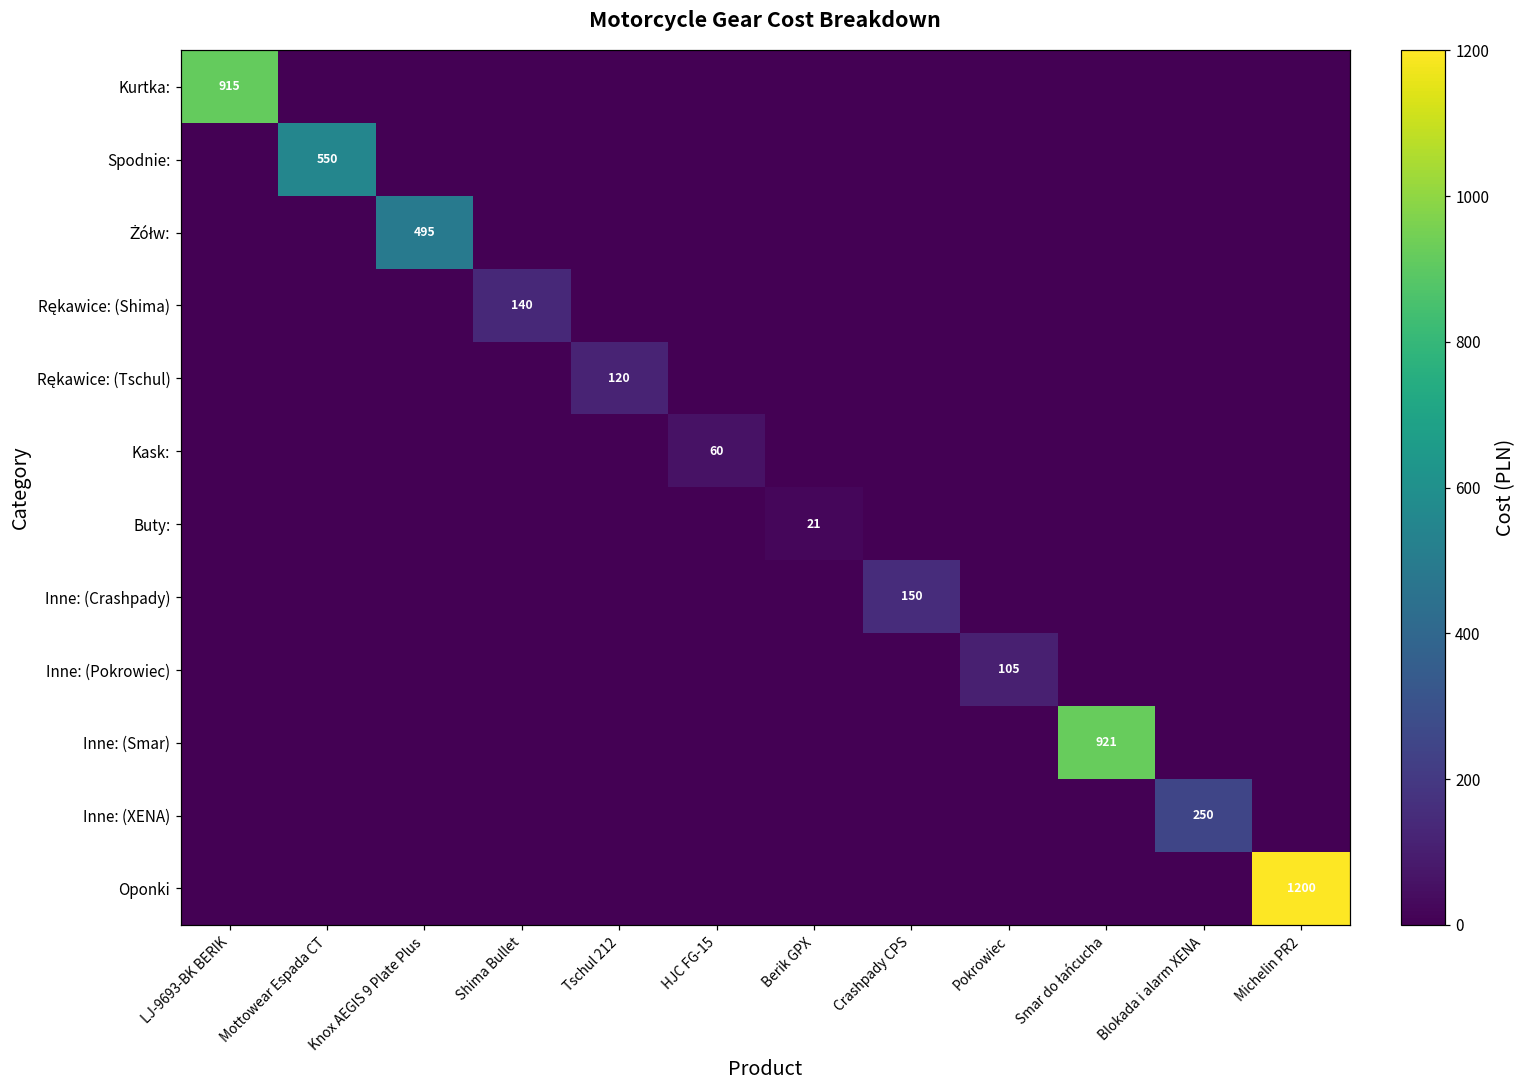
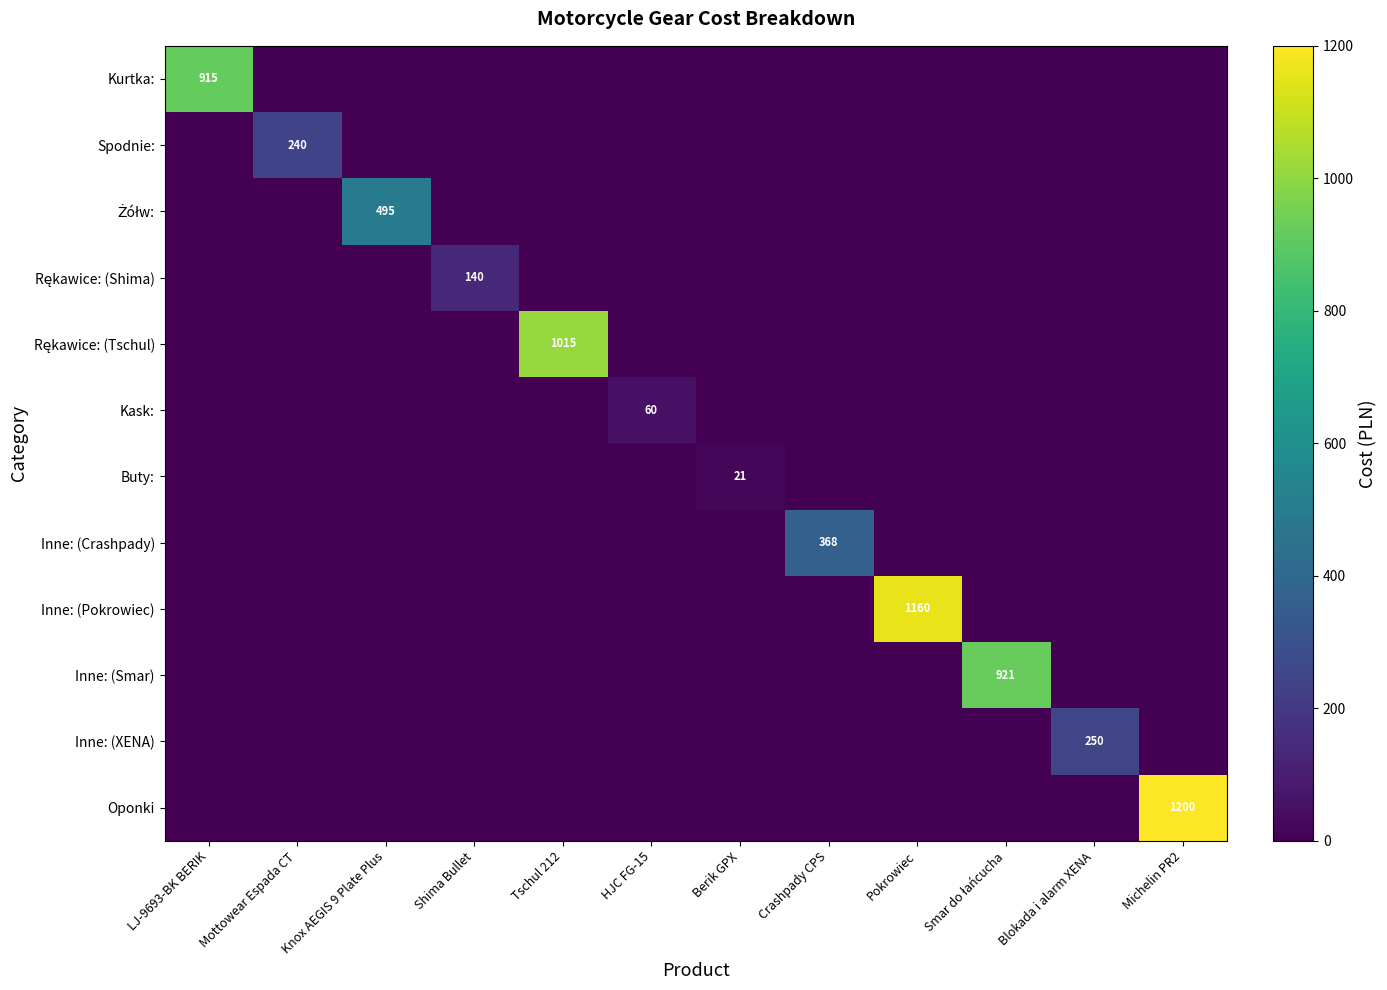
Spodnie:, Mottowear Espada CT: 550 -> 240
Rękawice: (Tschul), Tschul 212: 120 -> 1015
Inne: (Crashpady), Crashpady CPS: 150 -> 368
Inne: (Pokrowiec), Pokrowiec: 105 -> 1160
